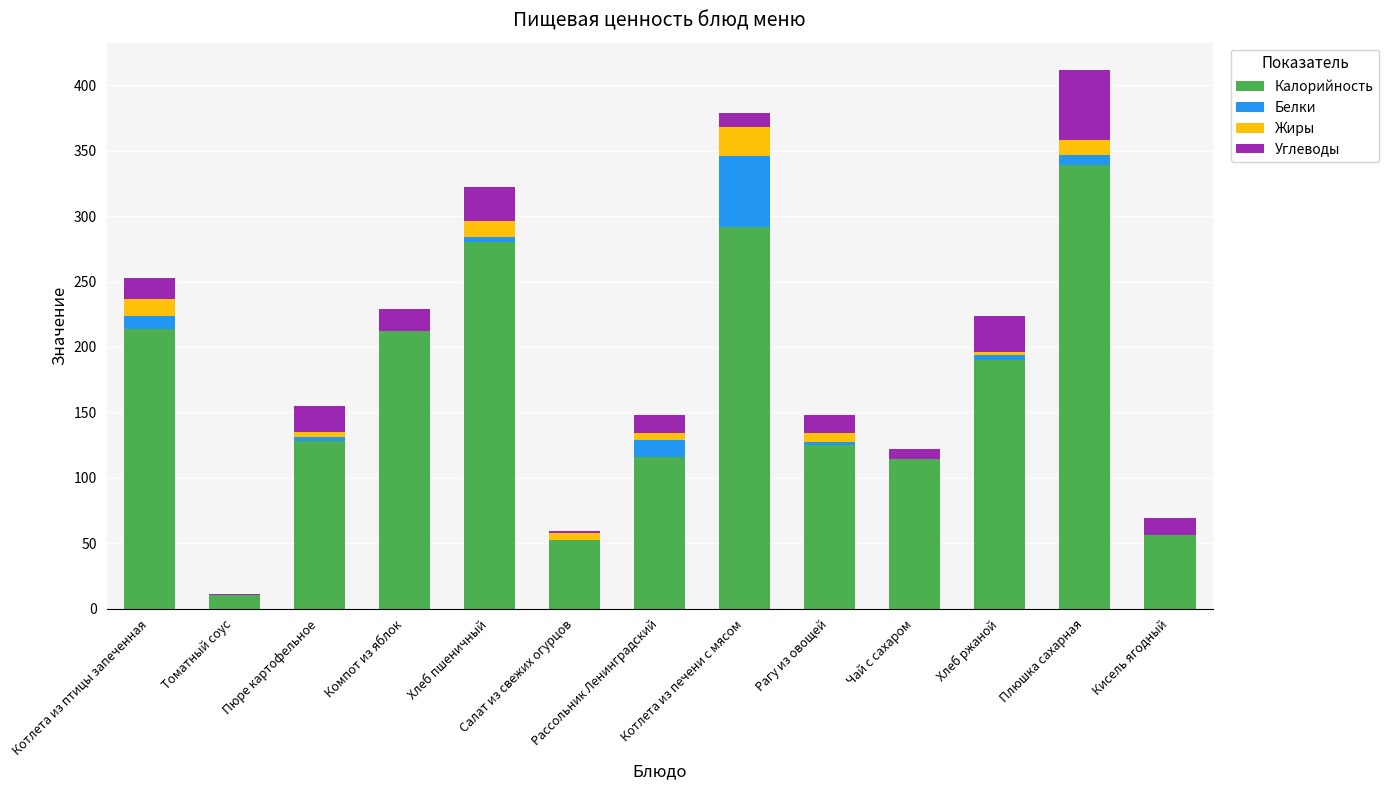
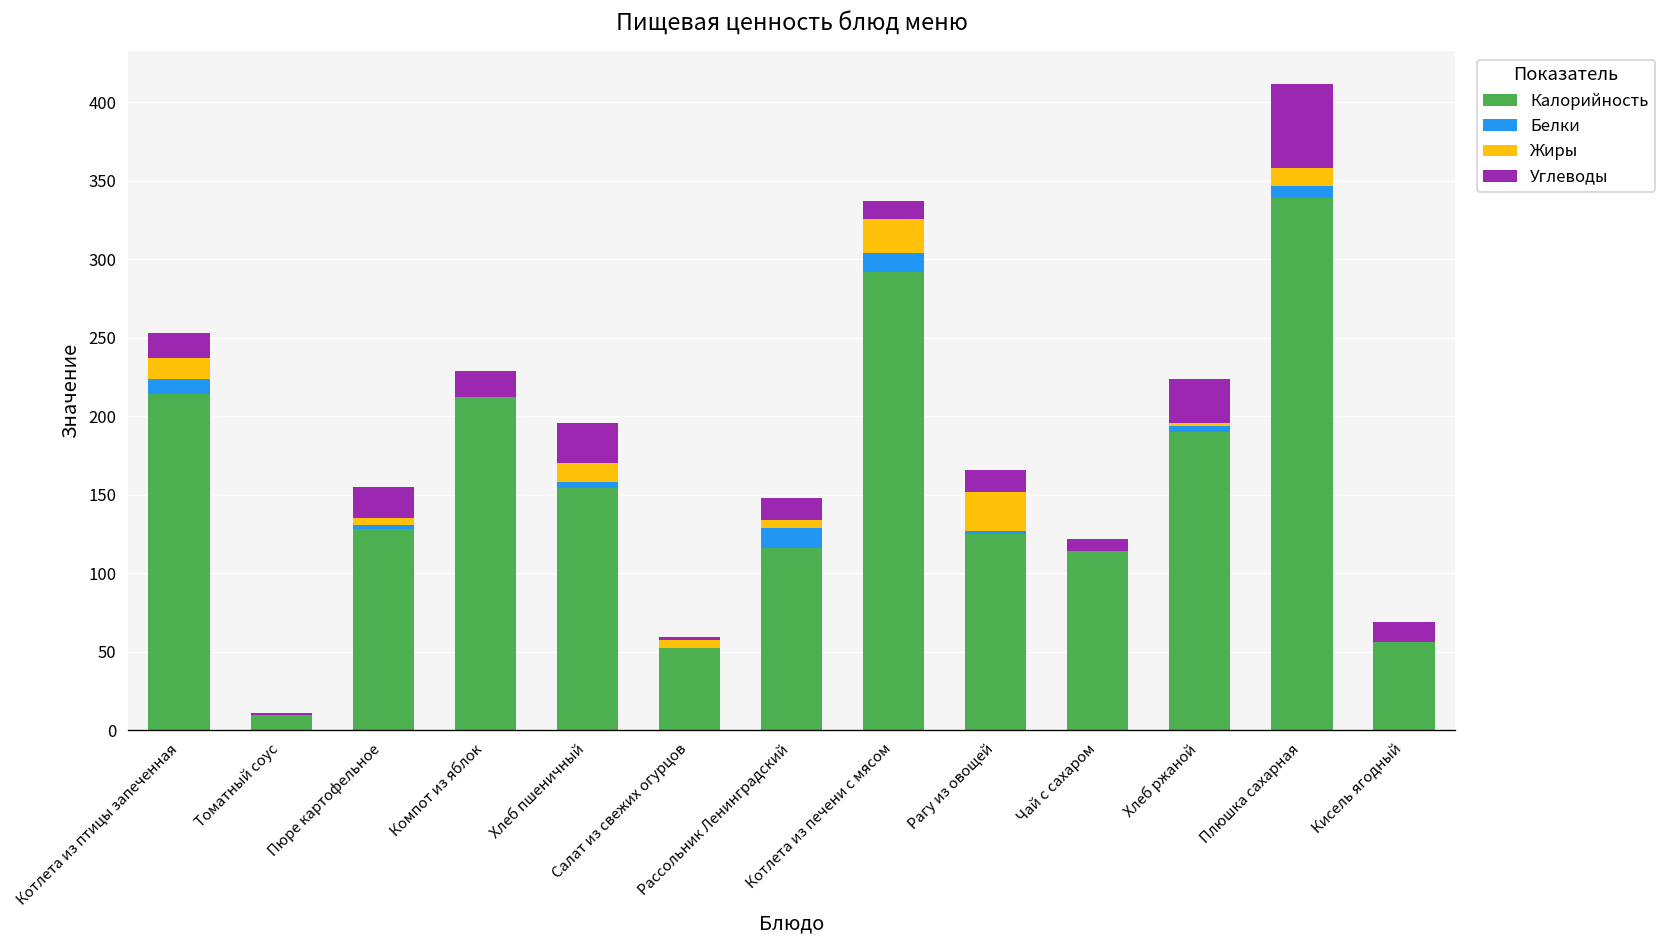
Калорийность, Хлеб пшеничный: 280 -> 154
Белки, Котлета из печени с мясом: 54 -> 12
Жиры, Рагу из овощей: 7 -> 25
